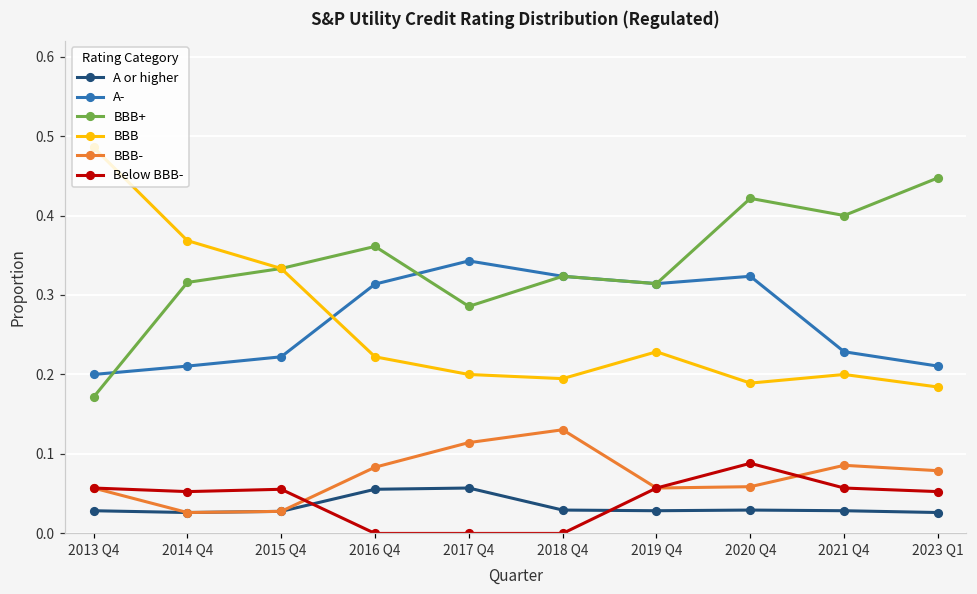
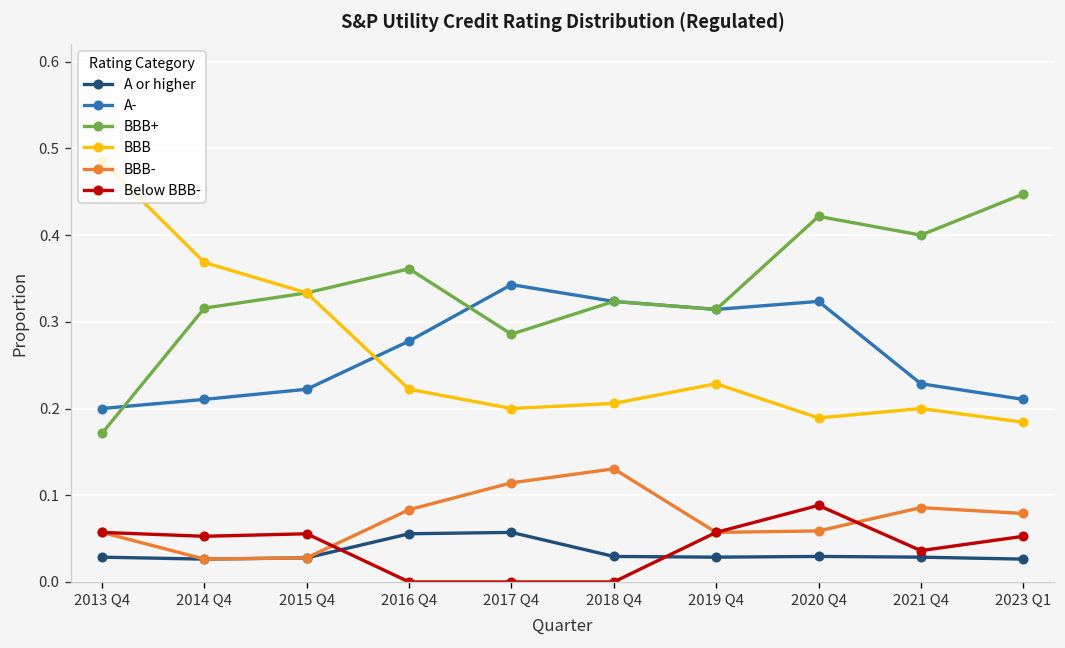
A-, 2016 Q4: 0.31 -> 0.28
BBB, 2018 Q4: 0.19 -> 0.21
Below BBB-, 2021 Q4: 0.06 -> 0.04
